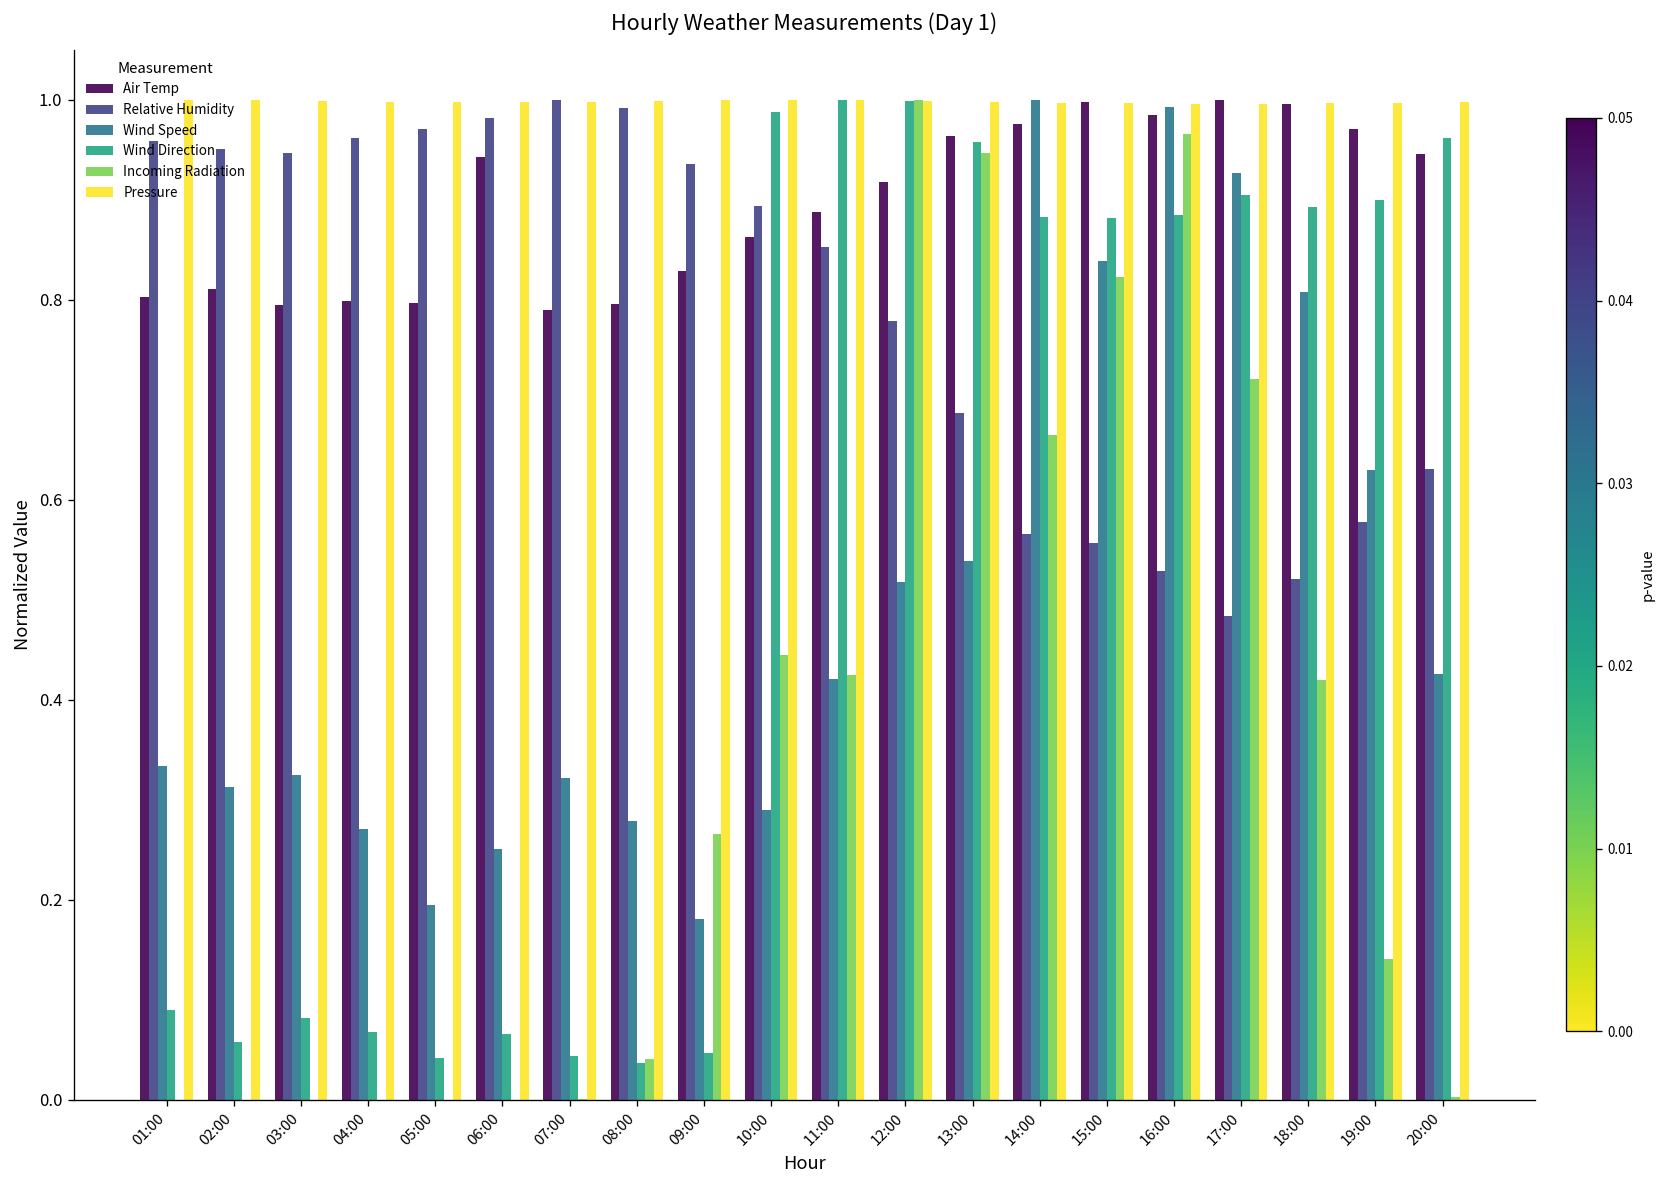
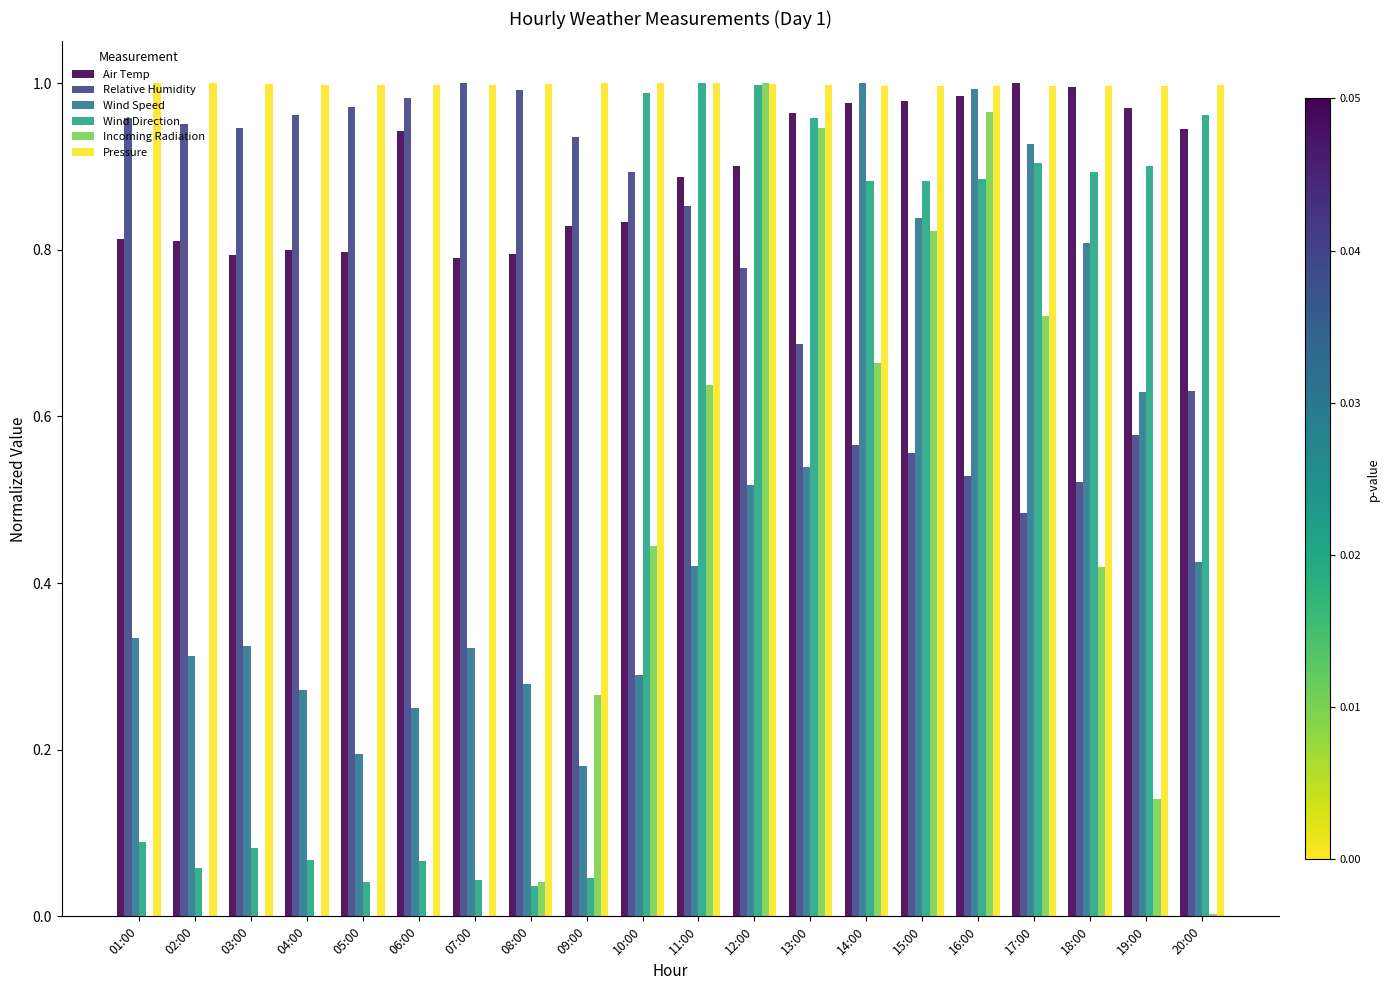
Air Temp, 01:00: 0.80 -> 0.81
Air Temp, 10:00: 0.86 -> 0.83
Incoming Radiation, 11:00: 0.42 -> 0.64
Air Temp, 12:00: 0.92 -> 0.90
Air Temp, 15:00: 1.00 -> 0.98
